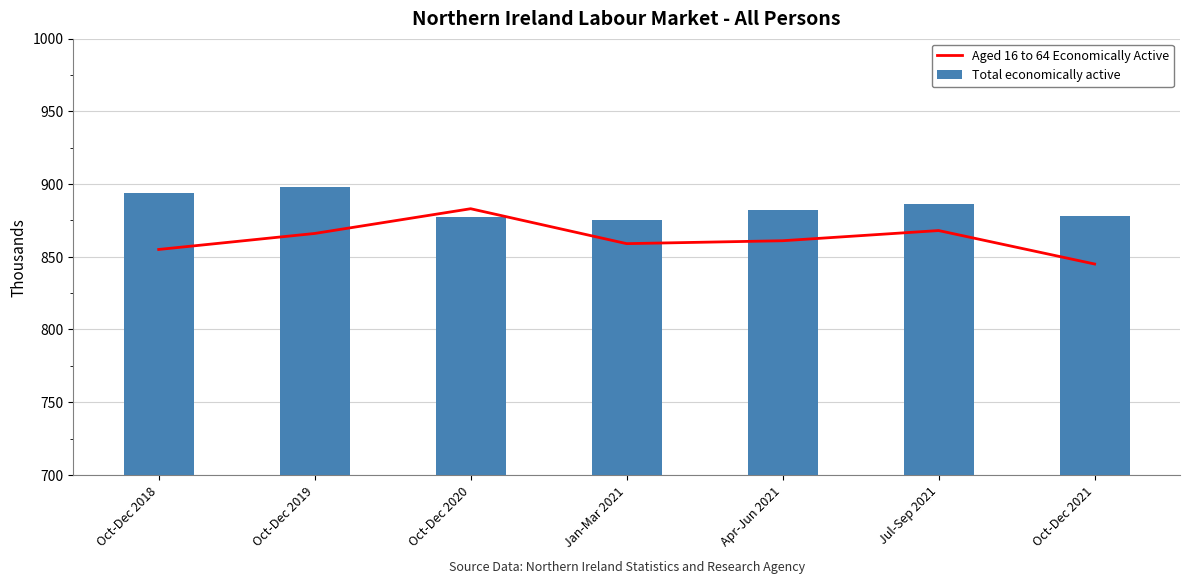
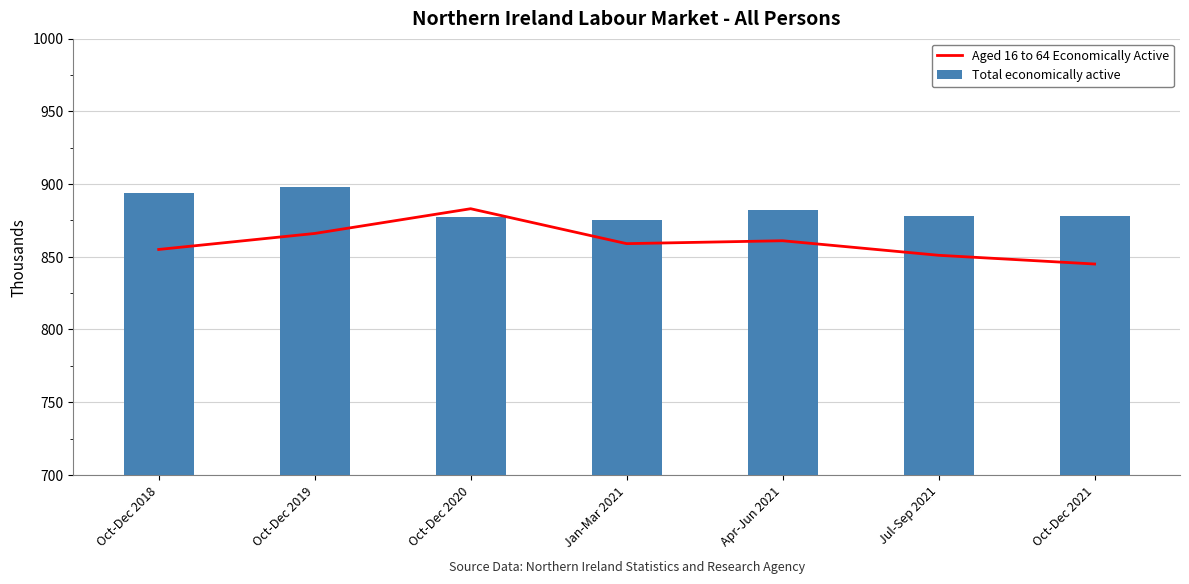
Aged 16 to 64 Economically Active, Jul-Sep 2021: 868 -> 851
Total economically active, Jul-Sep 2021: 886 -> 878
